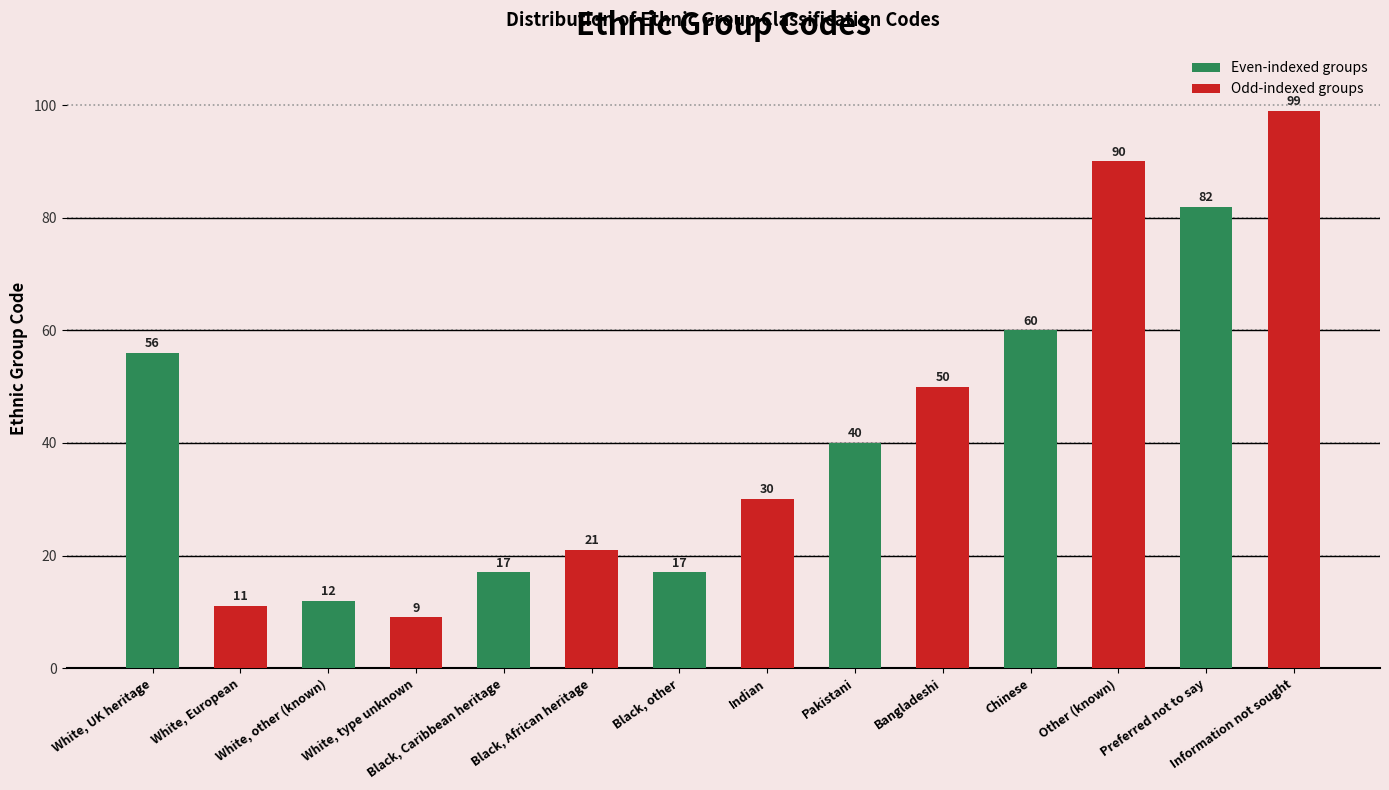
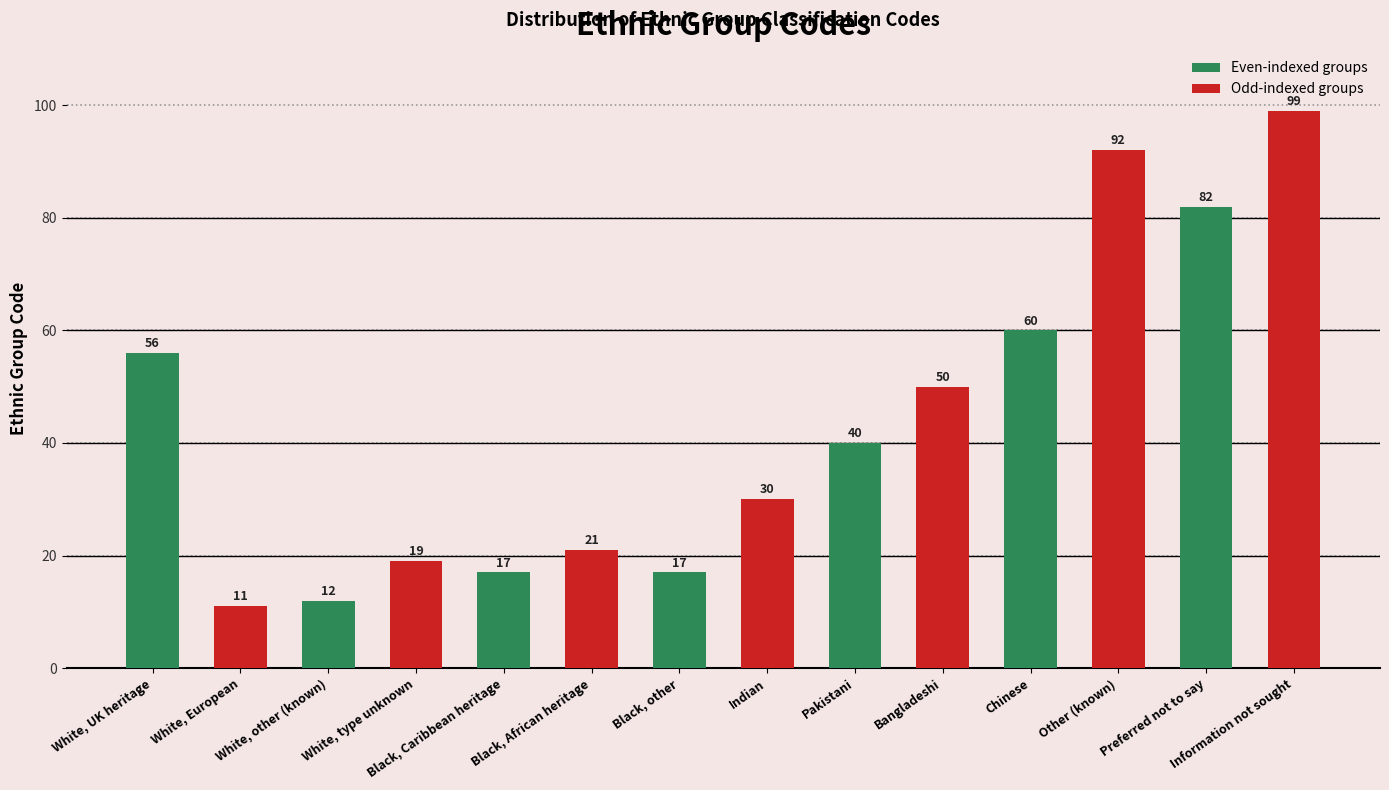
Odd-indexed groups, White, type unknown: 9 -> 19
Odd-indexed groups, Other (known): 90 -> 92
